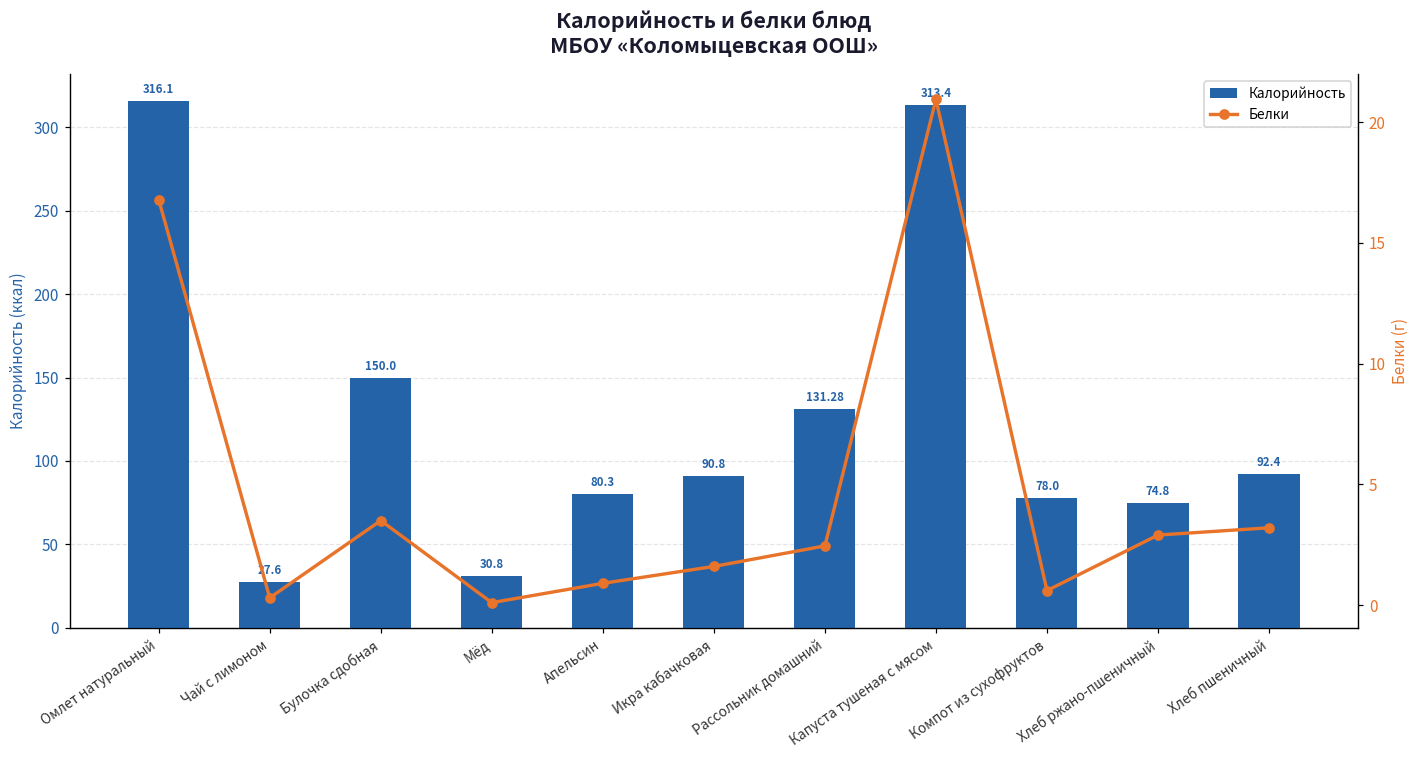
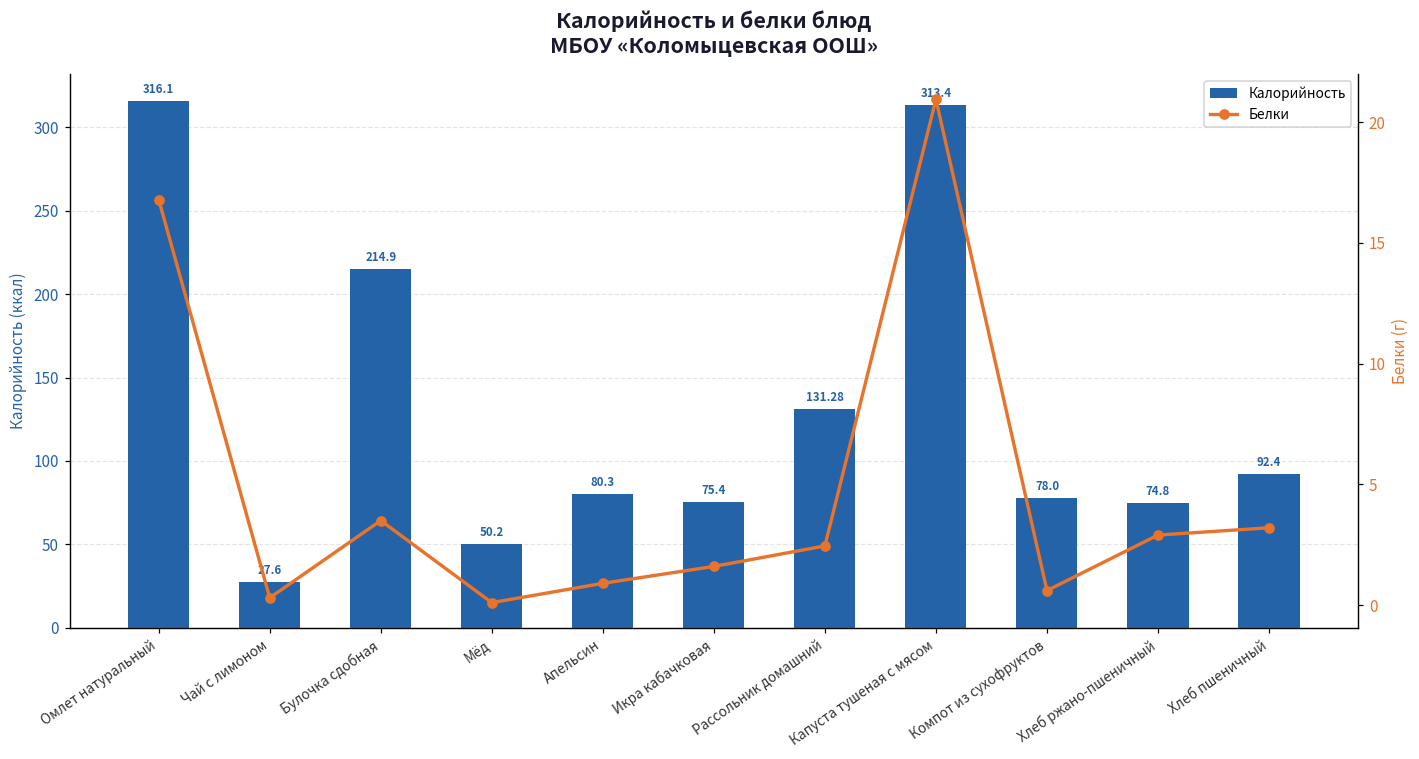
Калорийность, Булочка сдобная: 150.0 -> 214.9
Калорийность, Мёд: 30.8 -> 50.2
Калорийность, Икра кабачковая: 90.8 -> 75.4
